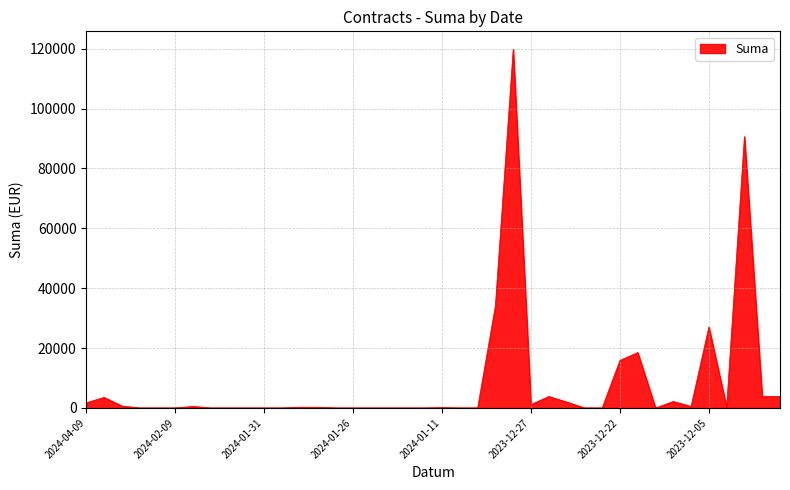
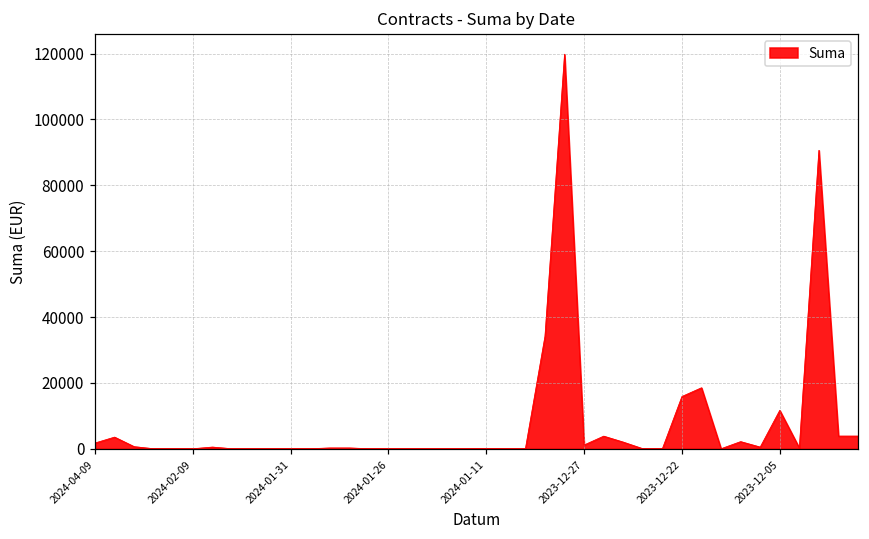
2023-12-05: 27000 -> 12000
